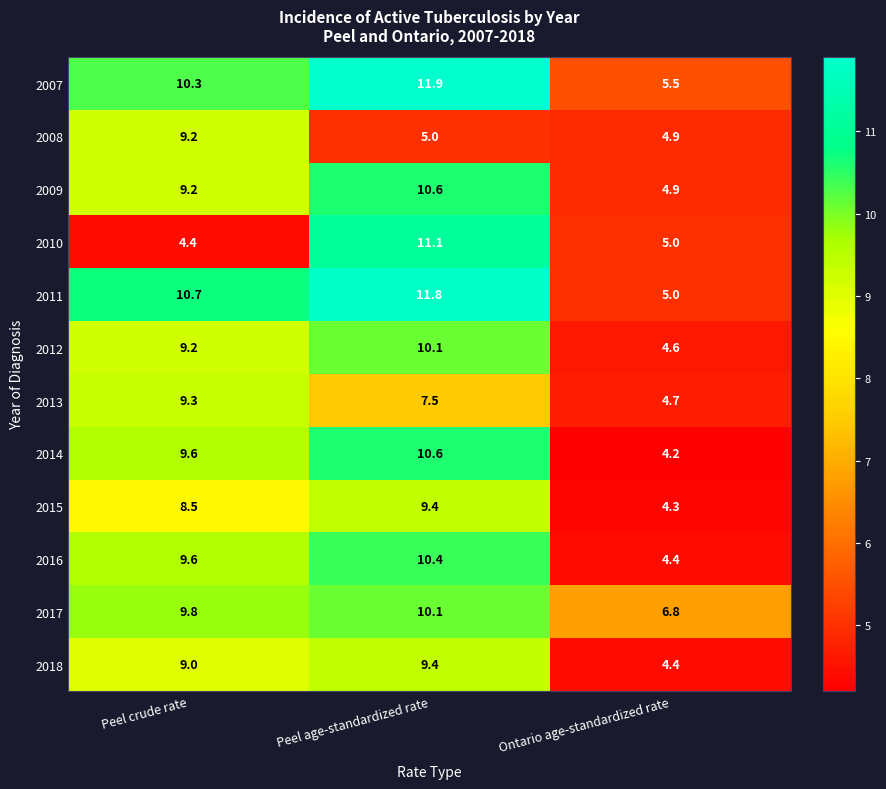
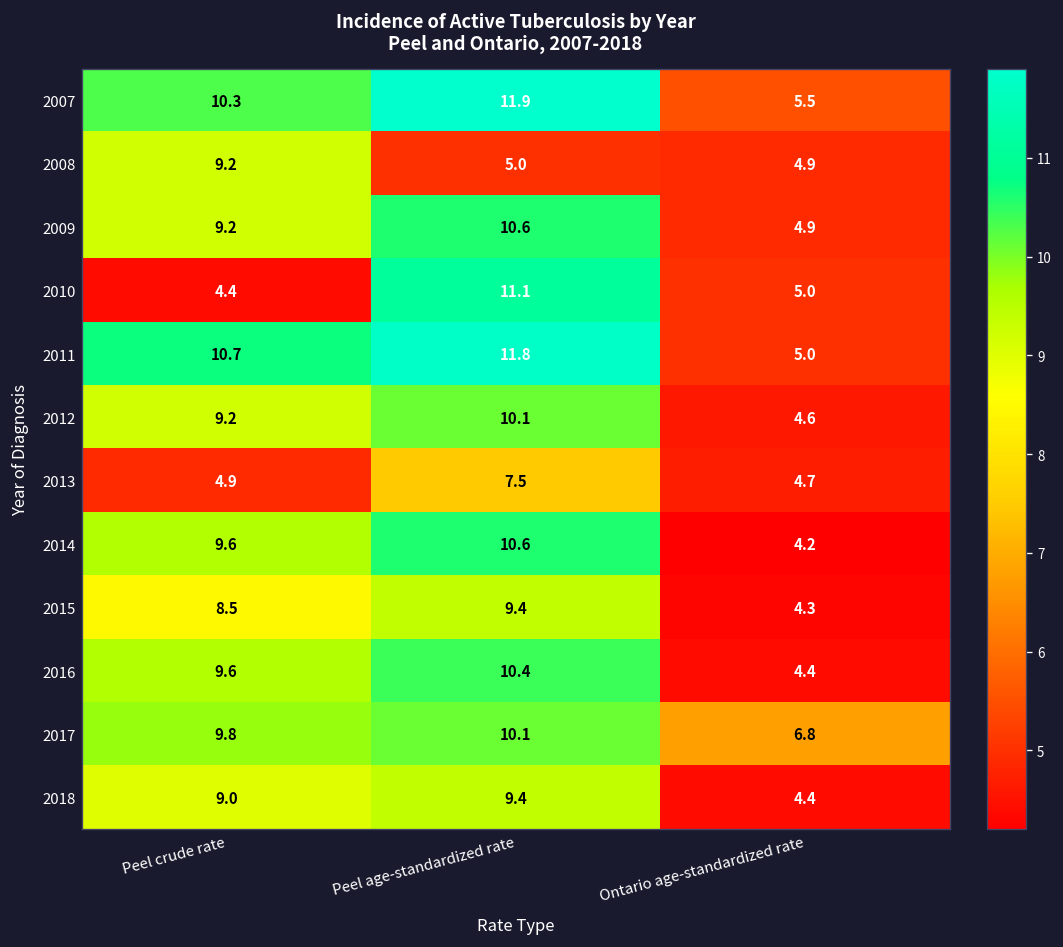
2013, Peel crude rate: 9.3 -> 4.9
